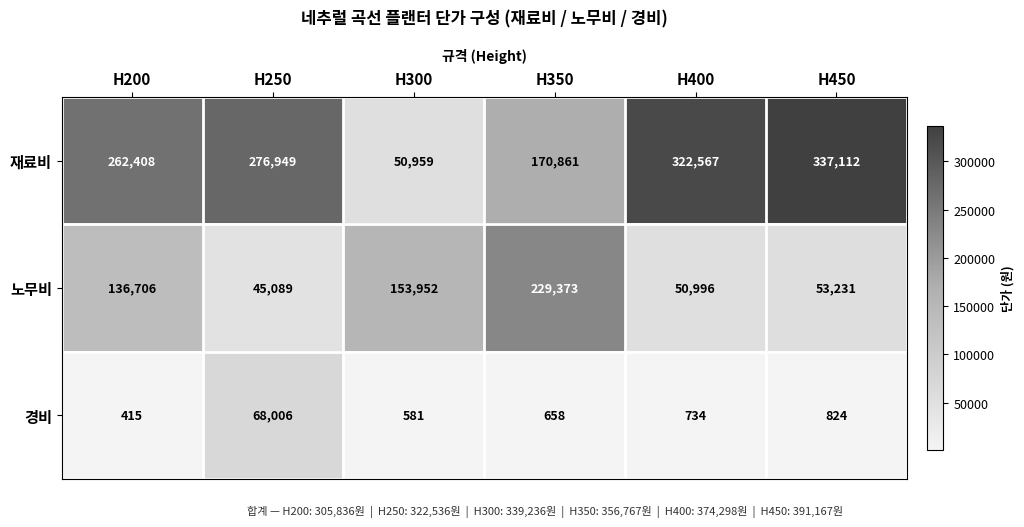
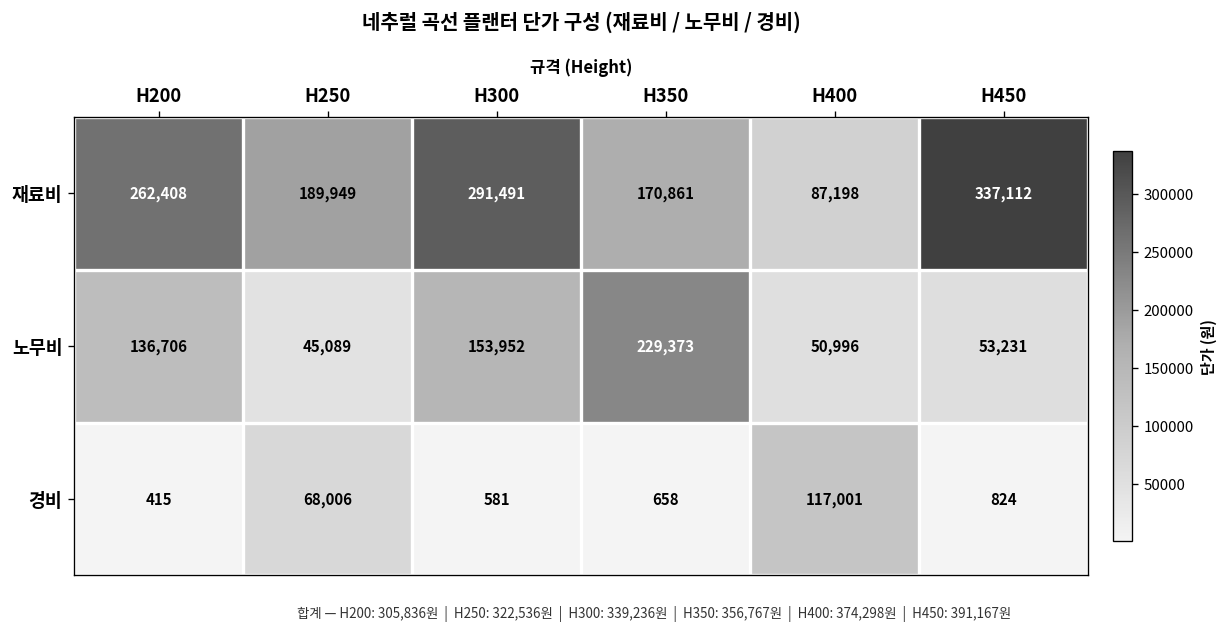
재료비, H250: 276,949 -> 189,949
재료비, H300: 50,959 -> 291,491
재료비, H400: 322,567 -> 87,198
경비, H400: 734 -> 117,001
